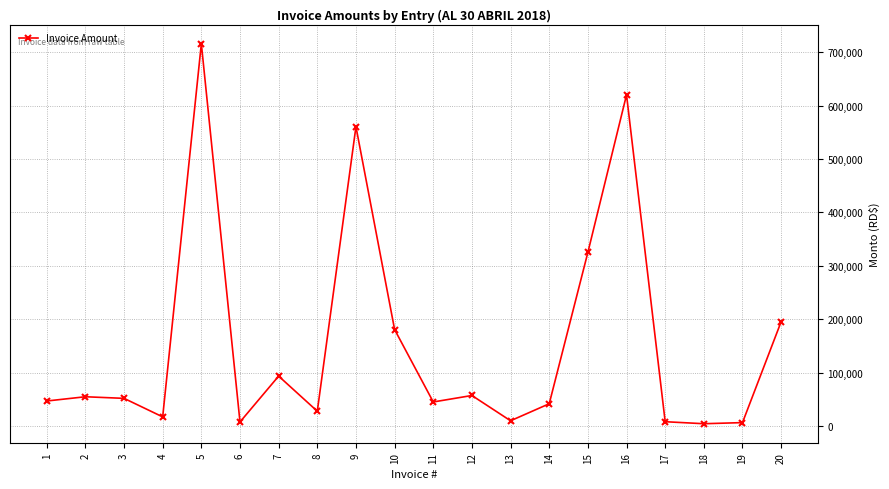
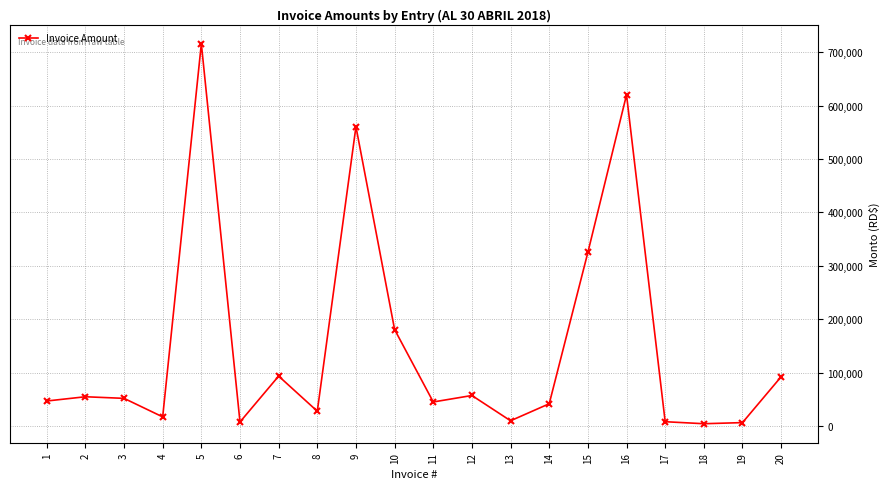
20: 200,000 -> 90,000
